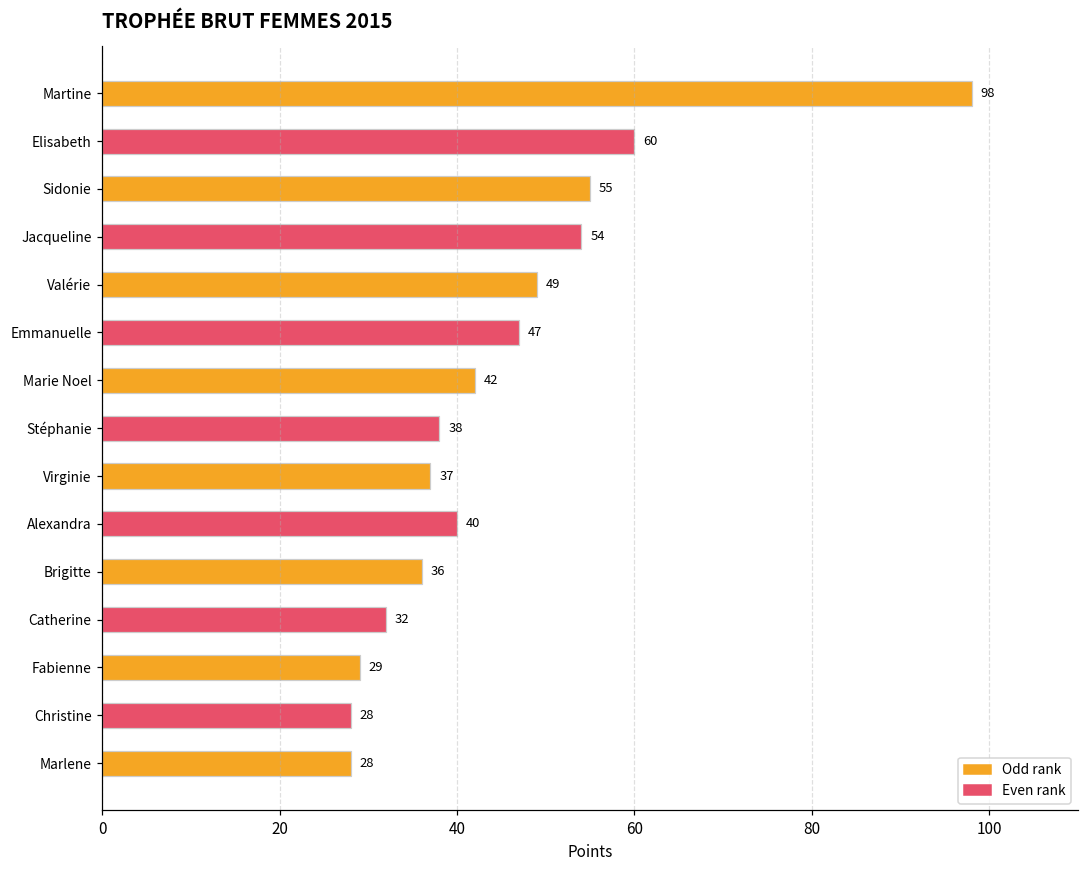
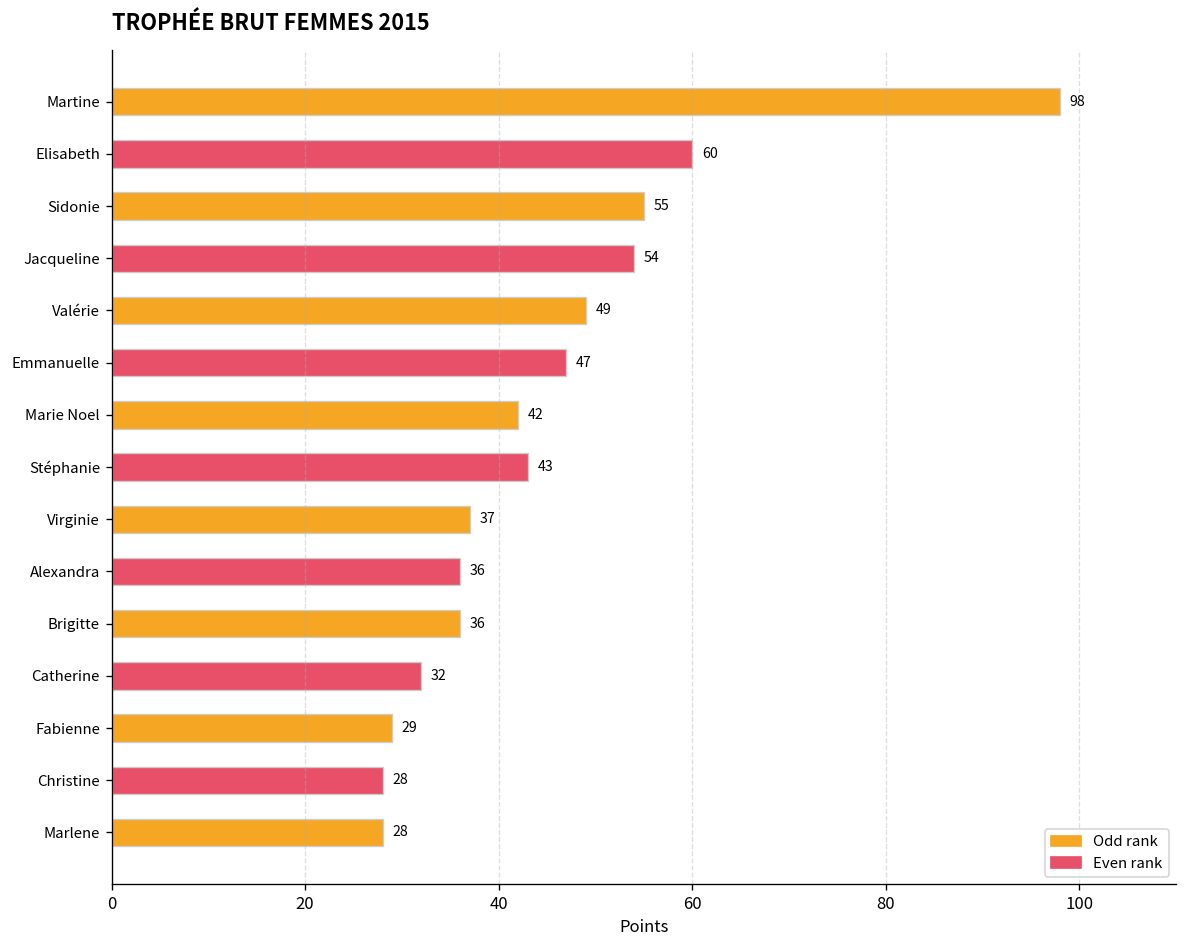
Stéphanie: 38 -> 43
Alexandra: 40 -> 36
